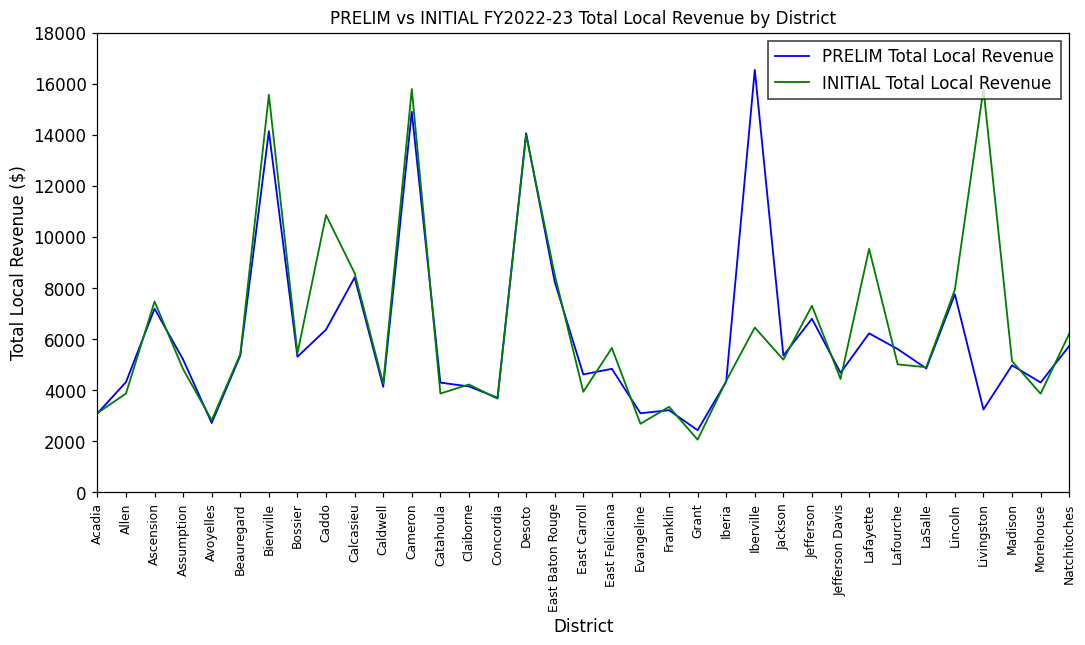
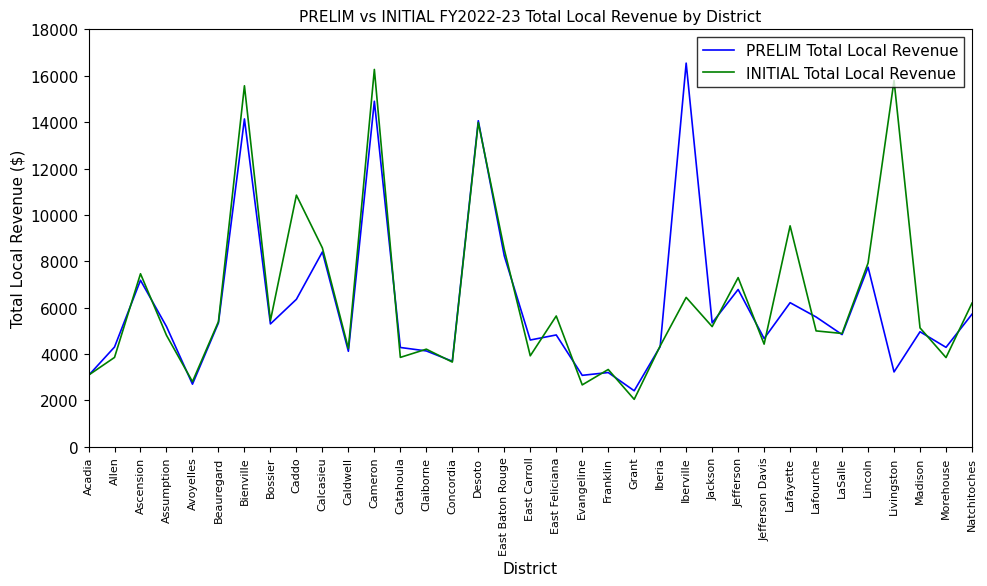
INITIAL Total Local Revenue, Cameron: 15800 -> 16300
